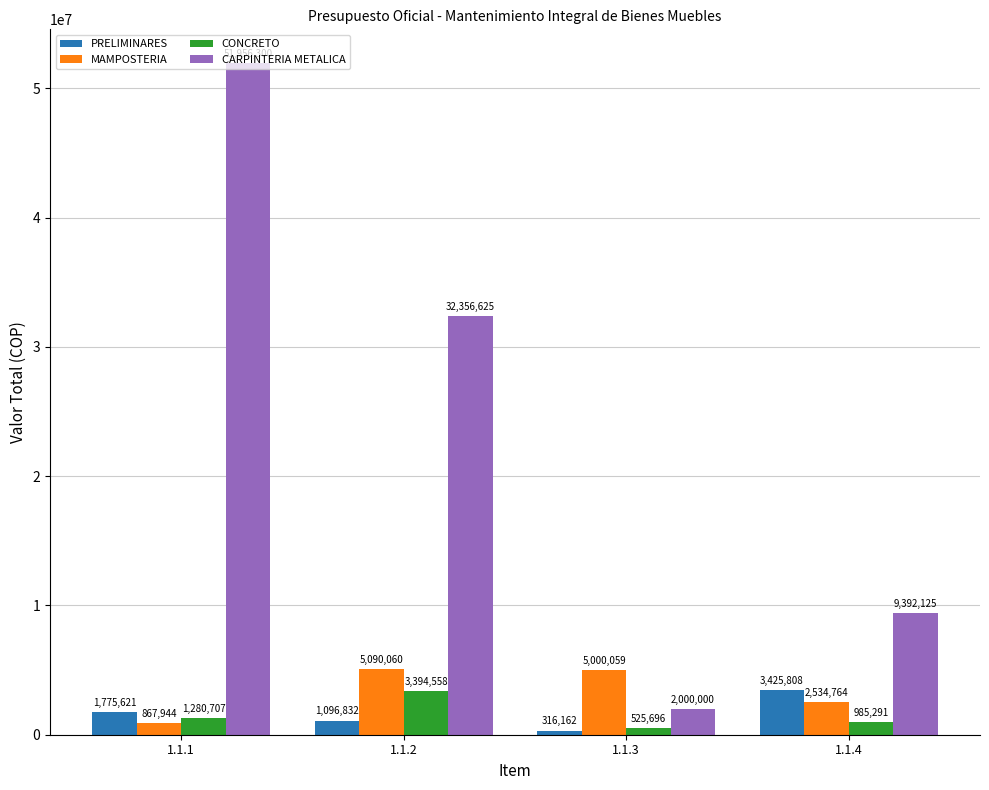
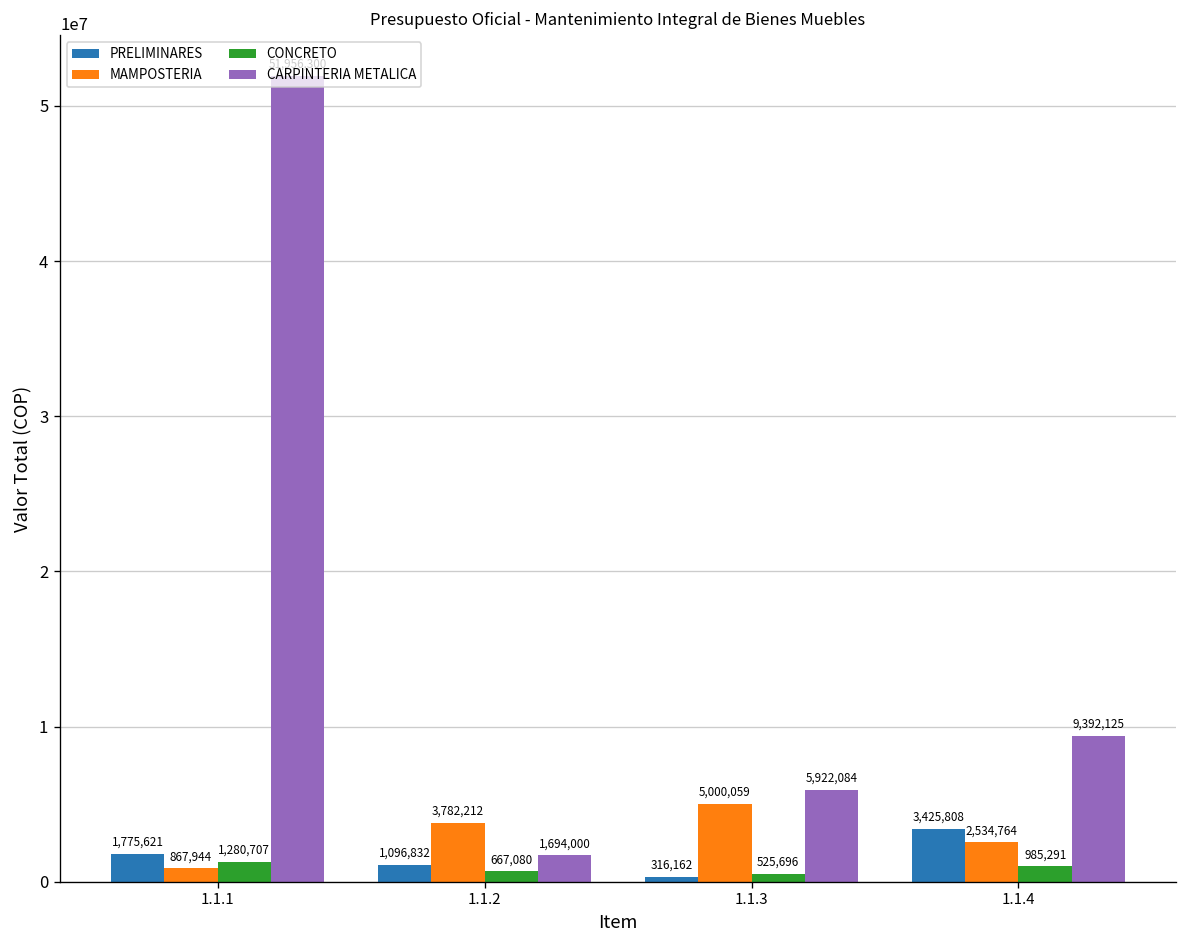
MAMPOSTERIA, 1.1.2: 5,090,060 -> 3,782,212
CONCRETO, 1.1.2: 3,394,558 -> 667,080
CARPINTERIA METALICA, 1.1.2: 32,356,625 -> 1,694,000
CARPINTERIA METALICA, 1.1.3: 2,000,000 -> 5,922,084
